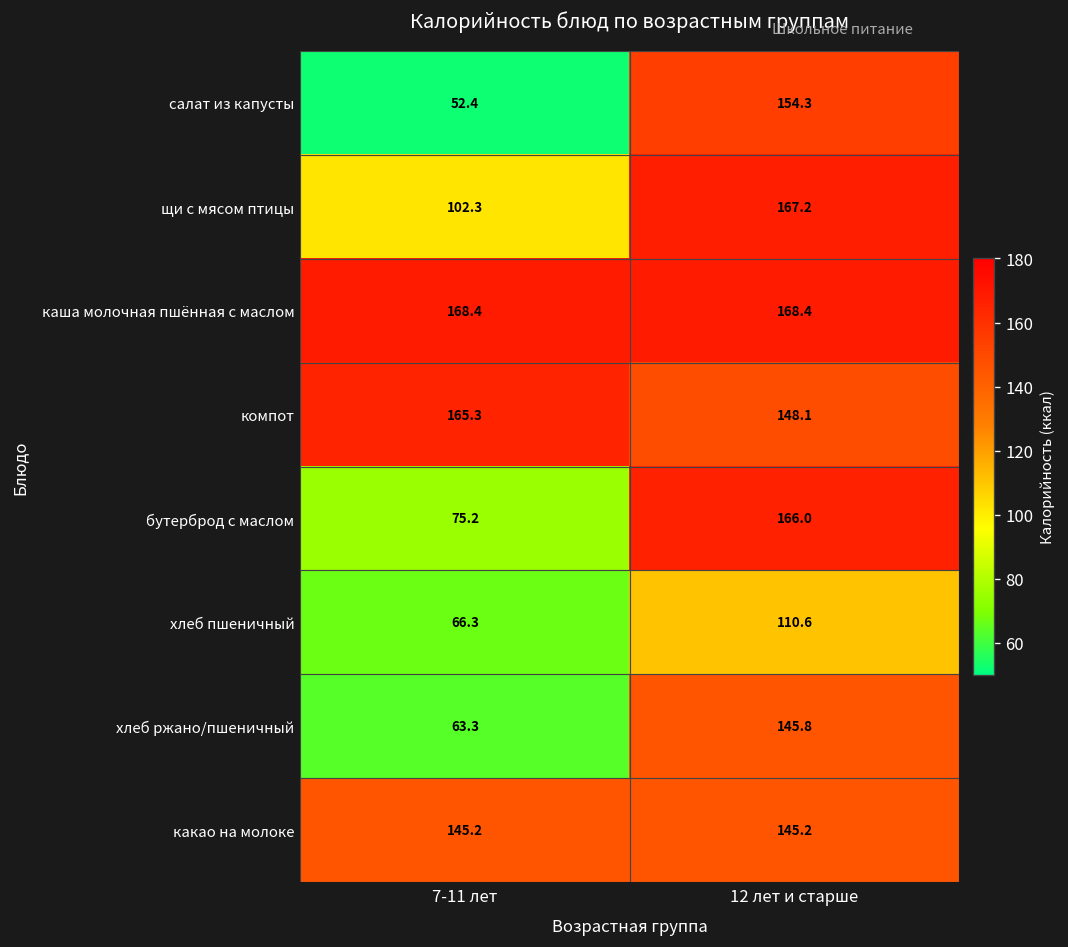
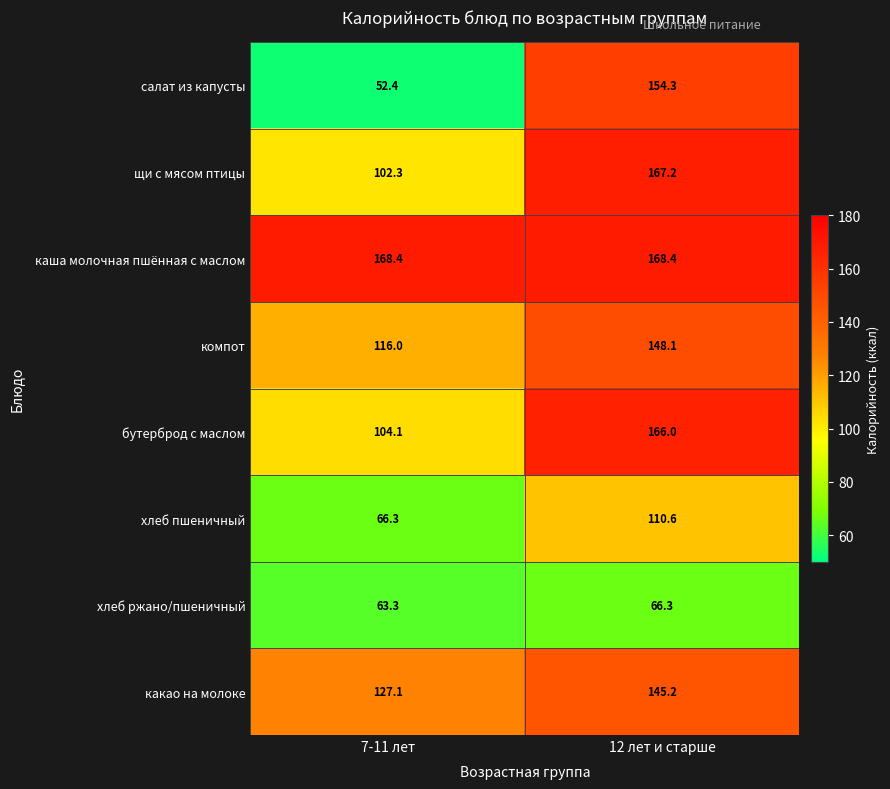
компот, 7-11 лет: 165.3 -> 116.0
бутерброд с маслом, 7-11 лет: 75.2 -> 104.1
хлеб ржано/пшеничный, 12 лет и старше: 145.8 -> 66.3
какао на молоке, 7-11 лет: 145.2 -> 127.1
